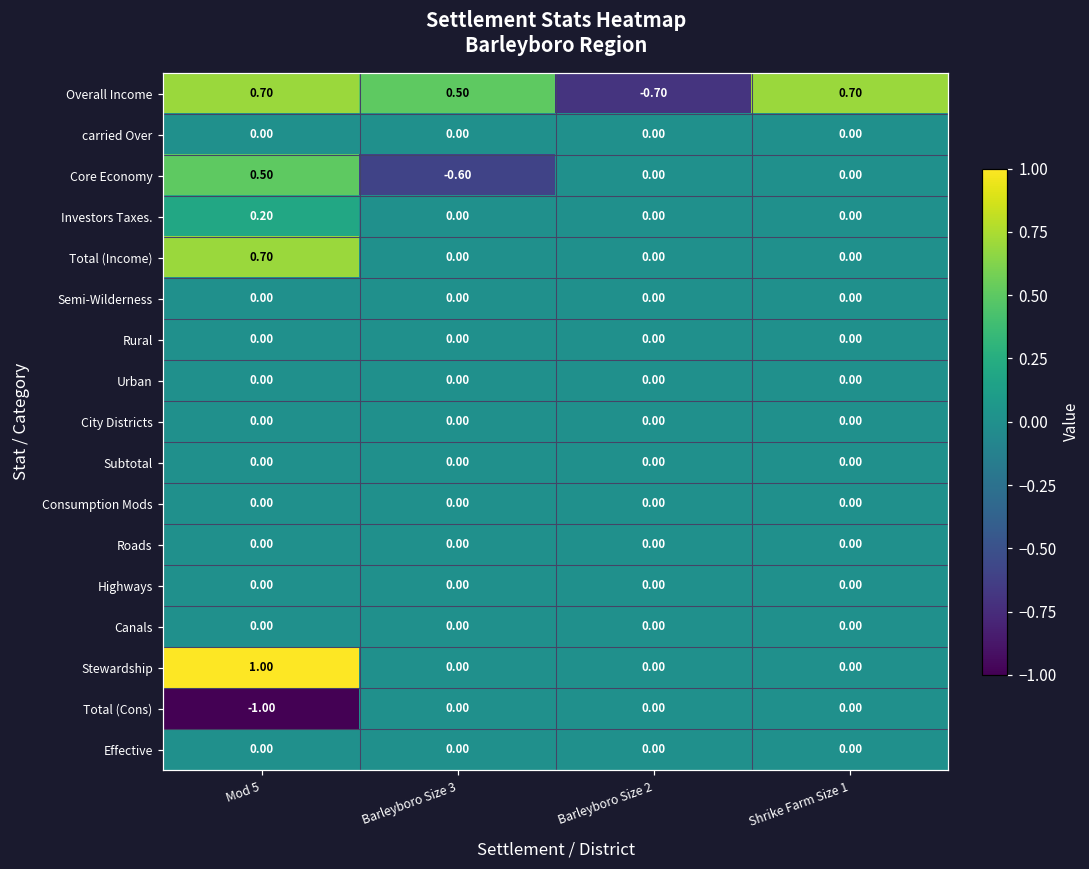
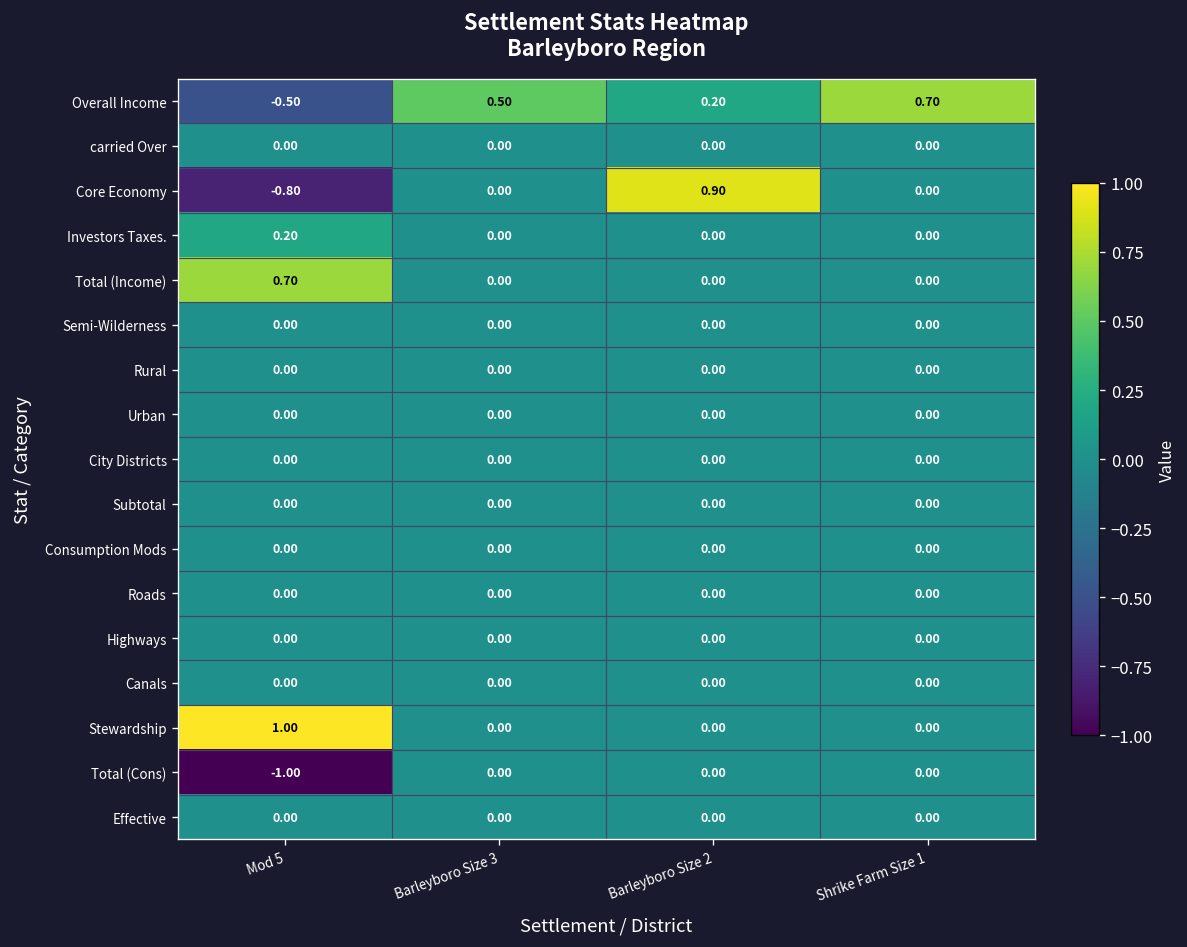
Overall Income, Mod 5: 0.70 -> -0.50
Overall Income, Barleyboro Size 2: -0.70 -> 0.20
Core Economy, Mod 5: 0.50 -> -0.80
Core Economy, Barleyboro Size 3: -0.60 -> 0.00
Core Economy, Barleyboro Size 2: 0.00 -> 0.90
